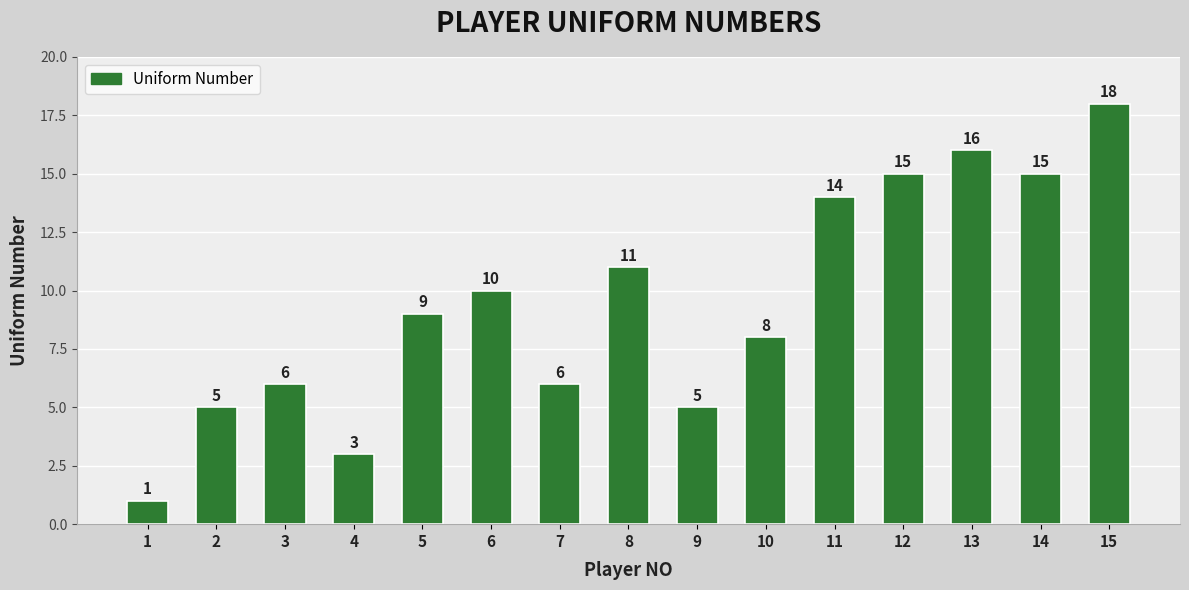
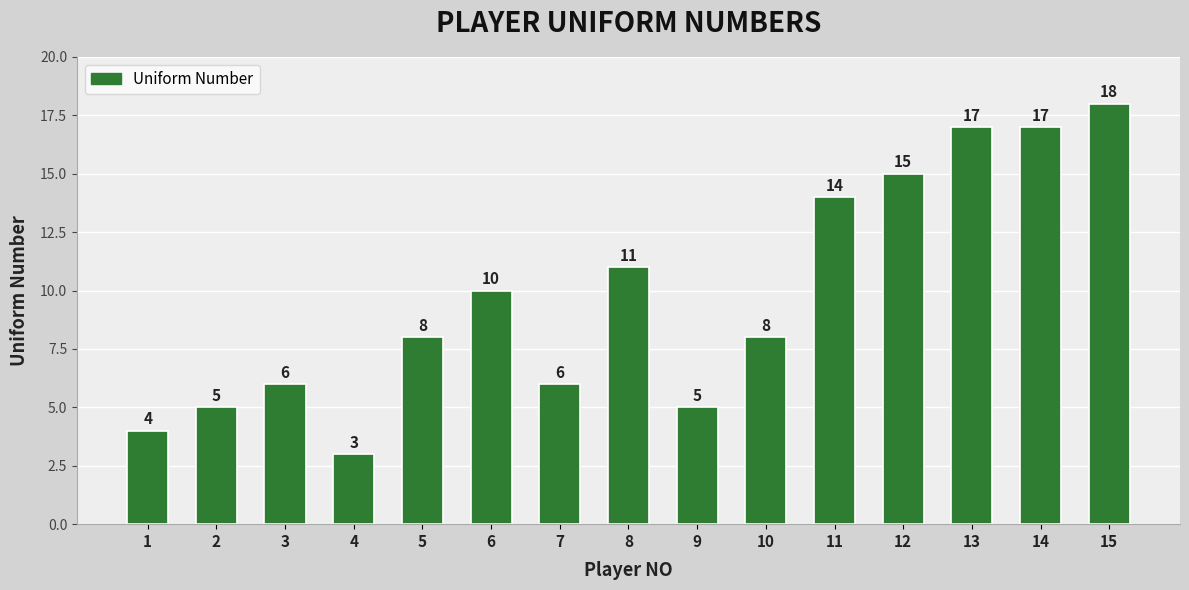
1: 1 -> 4
5: 9 -> 8
13: 16 -> 17
14: 15 -> 17
